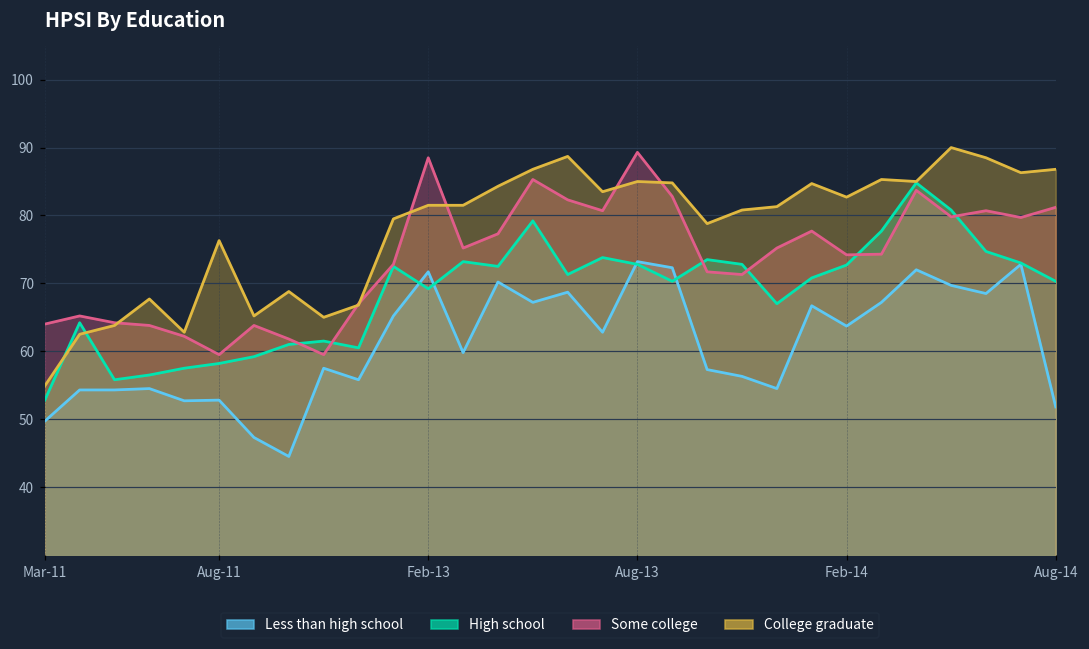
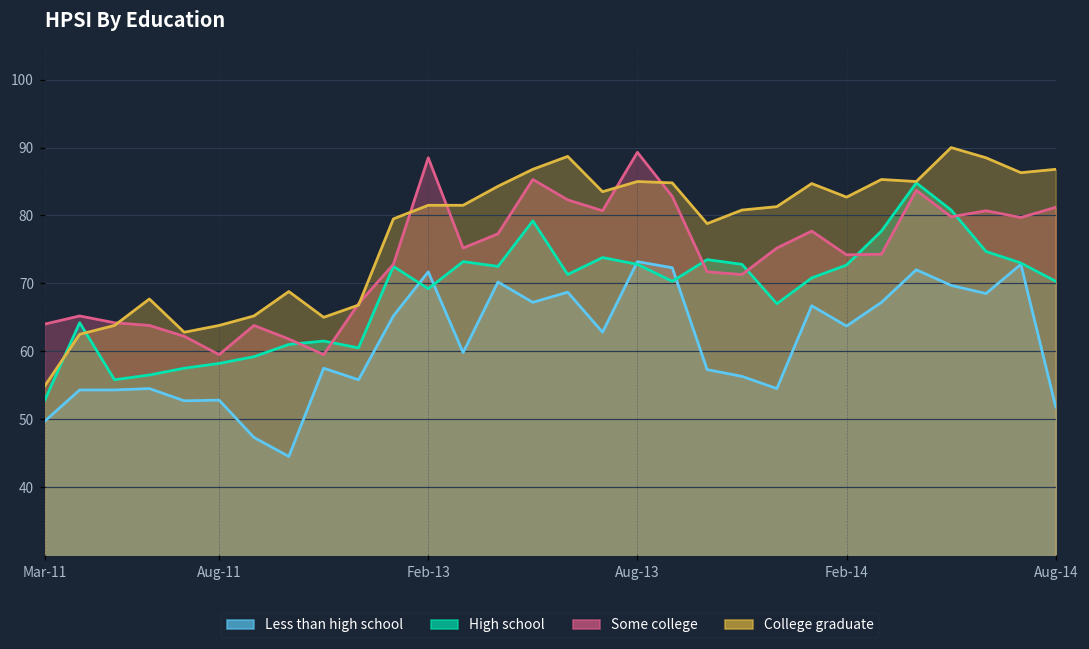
College graduate, Aug-11: 76 -> 64
